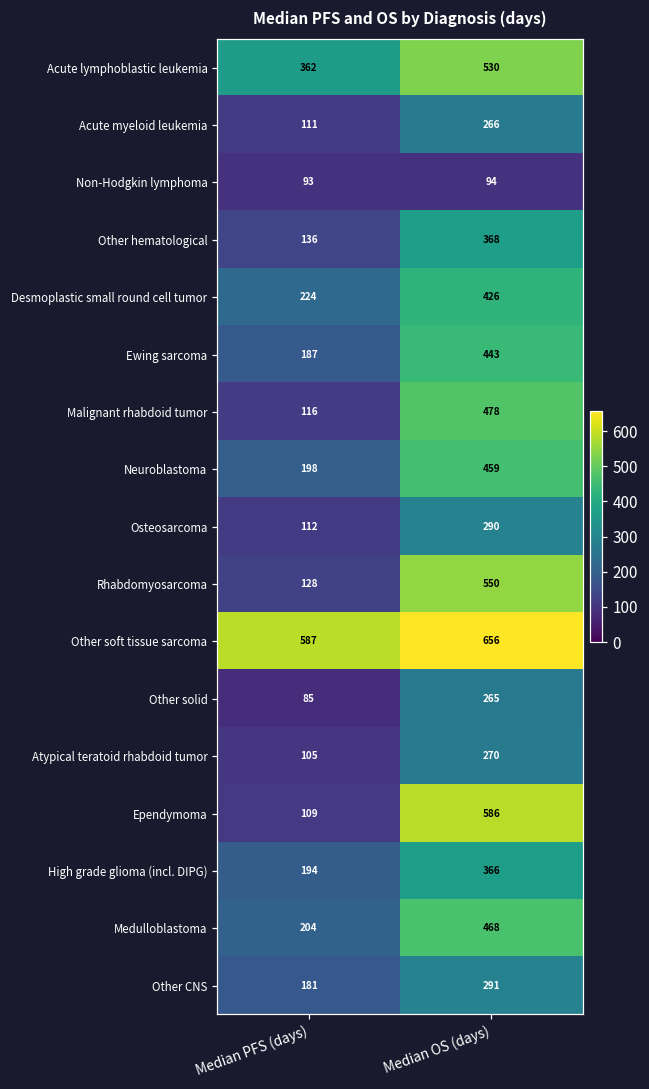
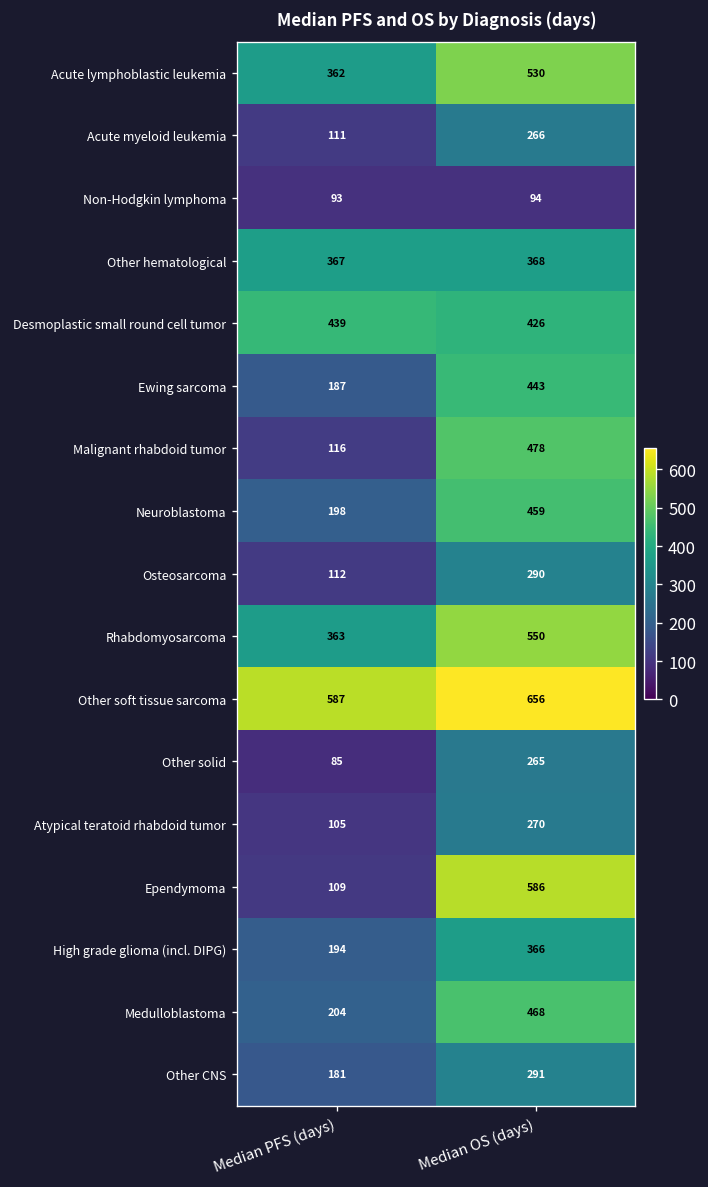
Other hematological, Median PFS (days): 136 -> 367
Desmoplastic small round cell tumor, Median PFS (days): 224 -> 439
Rhabdomyosarcoma, Median PFS (days): 128 -> 363
